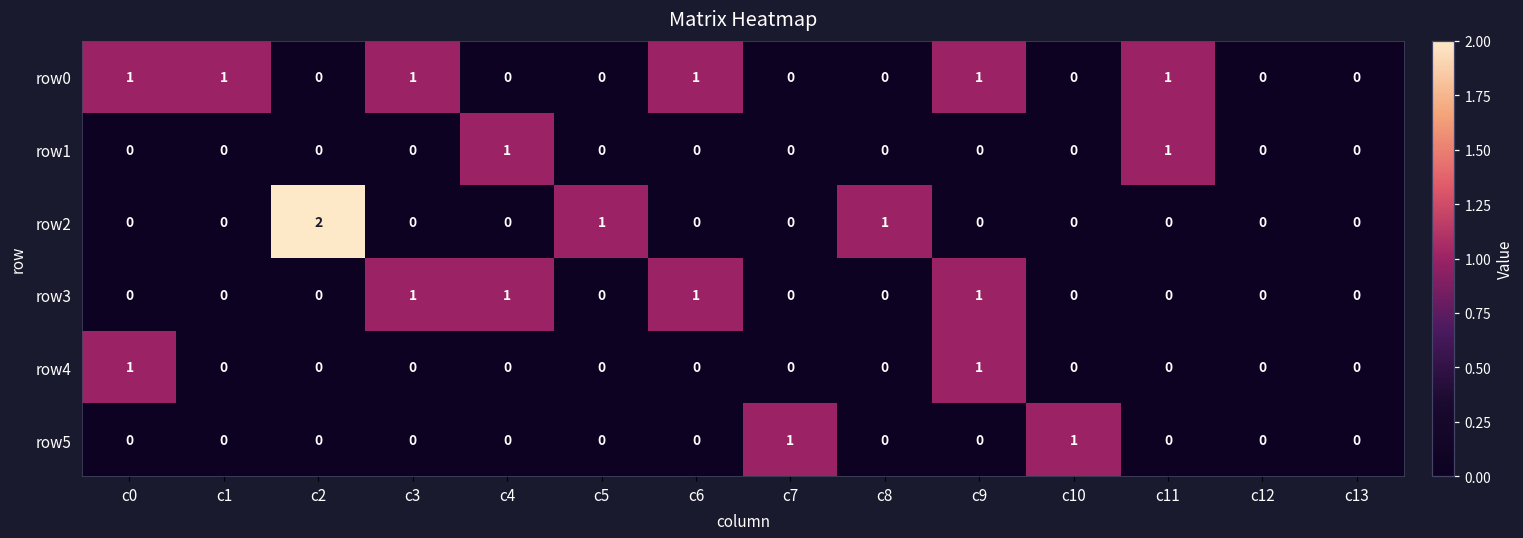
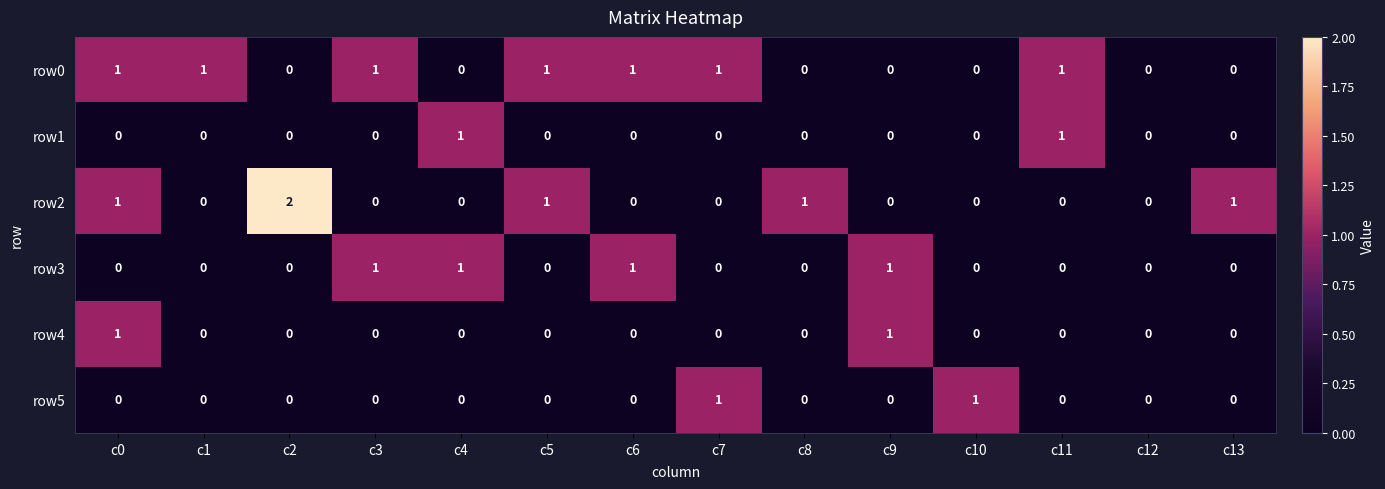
row0, c5: 0 -> 1
row0, c7: 0 -> 1
row0, c9: 1 -> 0
row2, c0: 0 -> 1
row2, c13: 0 -> 1
